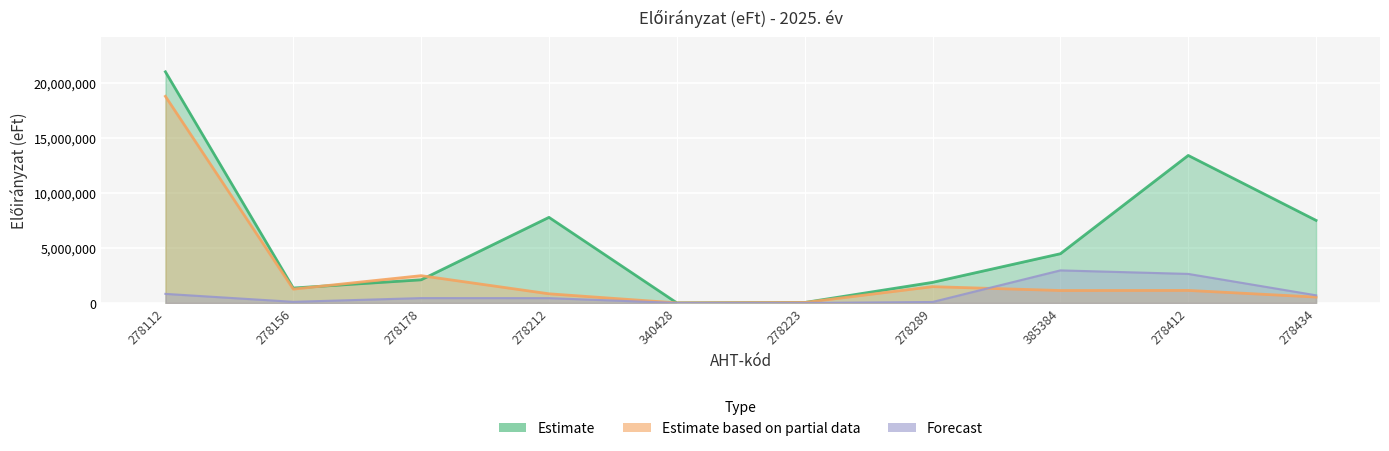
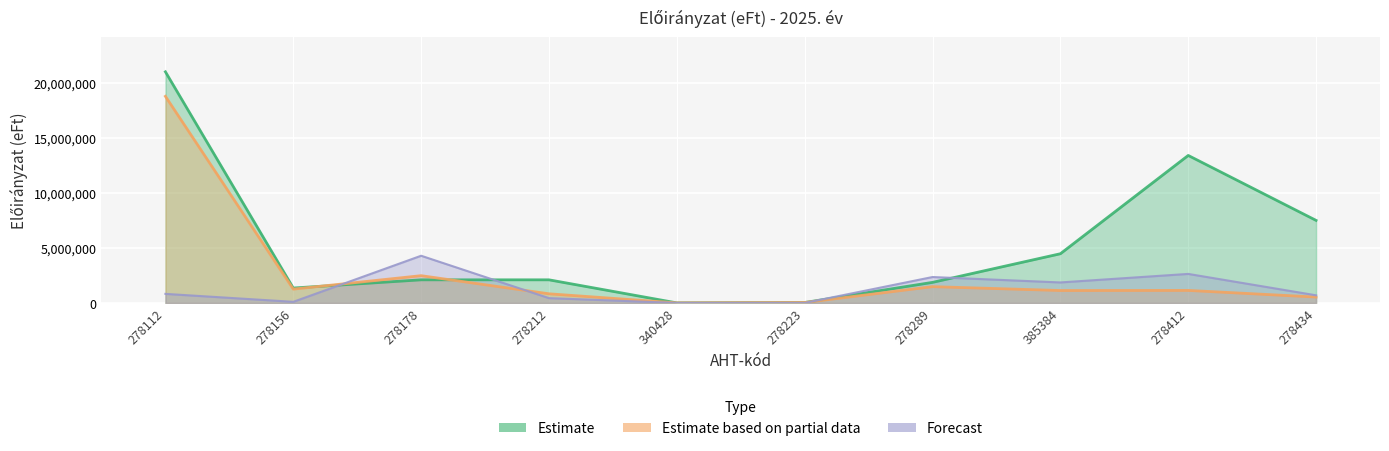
Forecast, 278178: 400,000 -> 4,300,000
Estimate, 278212: 7,800,000 -> 2,100,000
Forecast, 278289: 100,000 -> 2,400,000
Forecast, 385384: 3,000,000 -> 1,900,000
